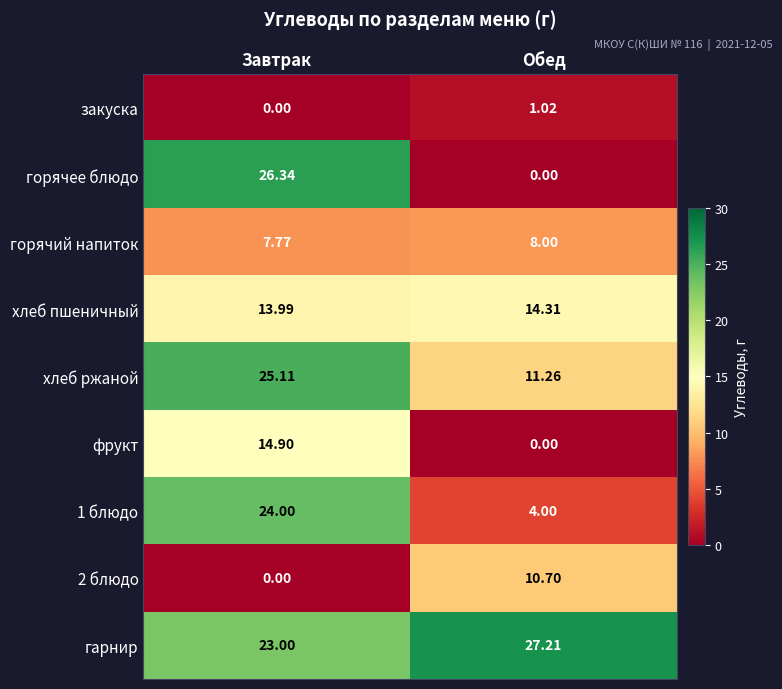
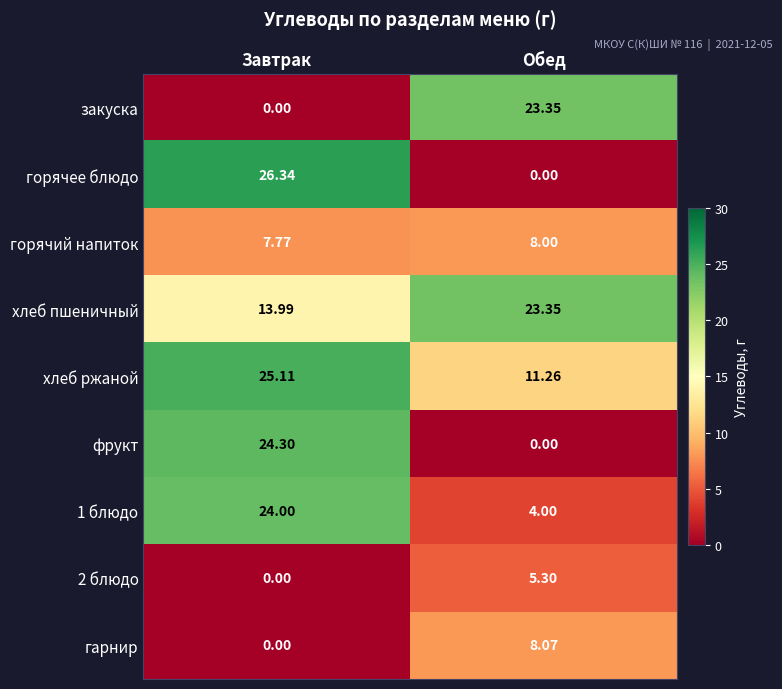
закуска, Обед: 1.02 -> 23.35
хлеб пшеничный, Обед: 14.31 -> 23.35
фрукт, Завтрак: 14.90 -> 24.30
2 блюдо, Обед: 10.70 -> 5.30
гарнир, Завтрак: 23.00 -> 0.00
гарнир, Обед: 27.21 -> 8.07
